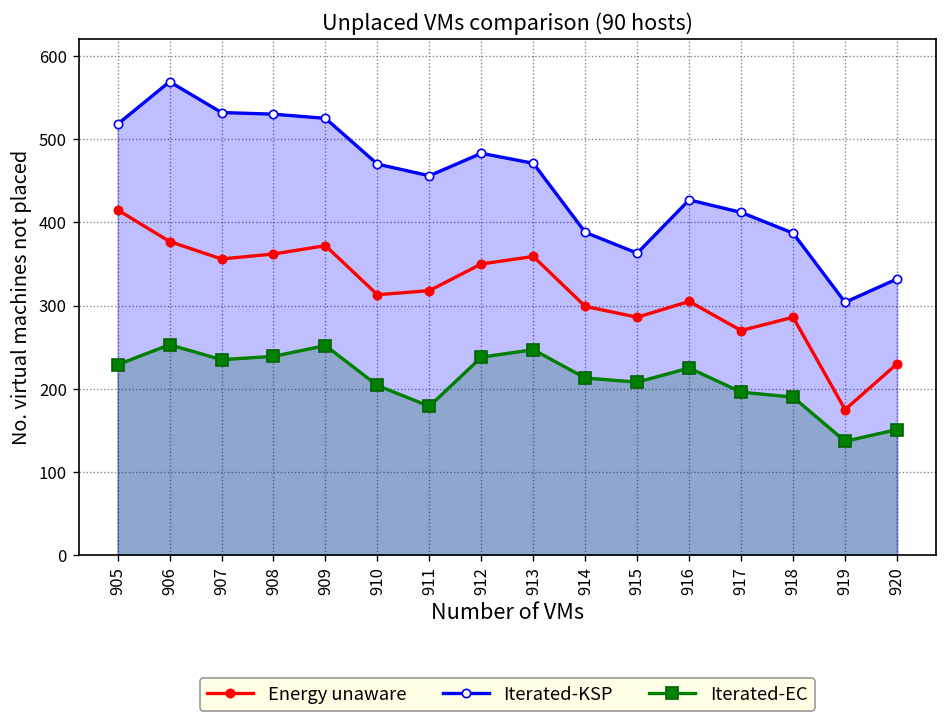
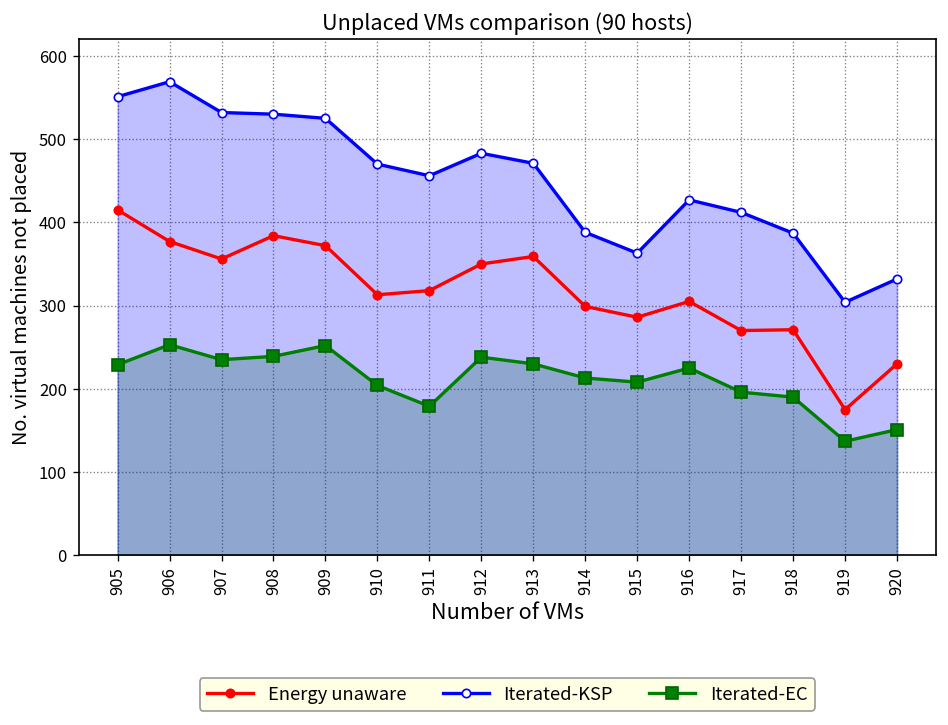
Iterated-KSP, 905: 520 -> 550
Energy unaware, 908: 360 -> 380
Iterated-EC, 913: 250 -> 230
Energy unaware, 918: 290 -> 270
